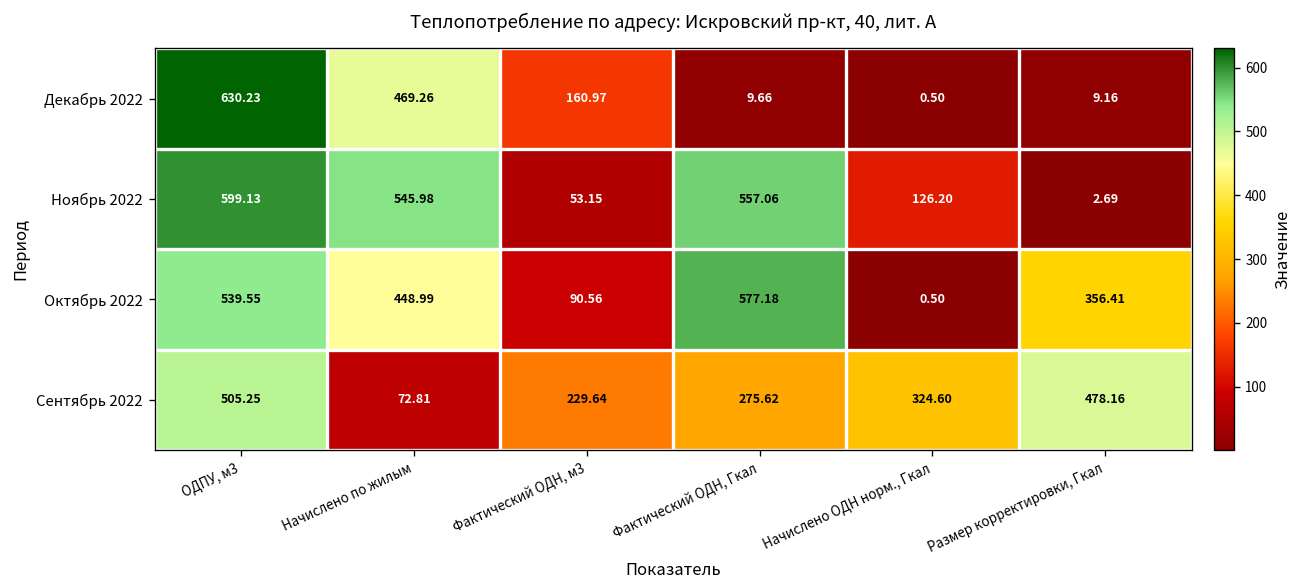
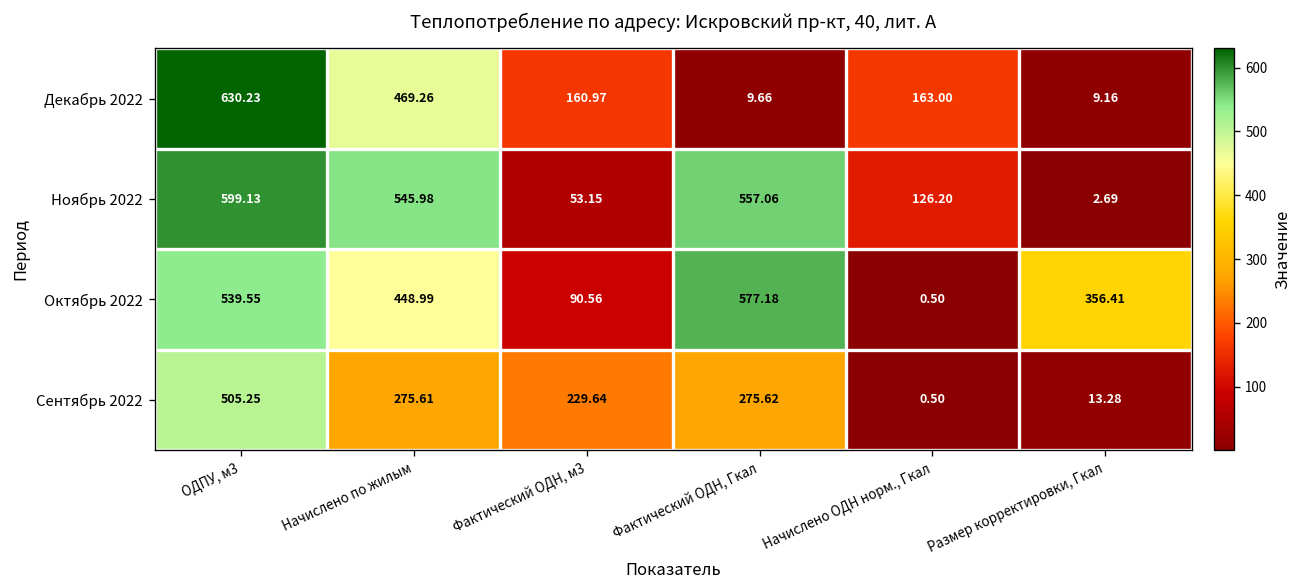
Декабрь 2022, Начислено ОДН норм., Гкал: 0.50 -> 163.00
Сентябрь 2022, Начислено по жилым: 72.81 -> 275.61
Сентябрь 2022, Начислено ОДН норм., Гкал: 324.60 -> 0.50
Сентябрь 2022, Размер корректировки, Гкал: 478.16 -> 13.28
